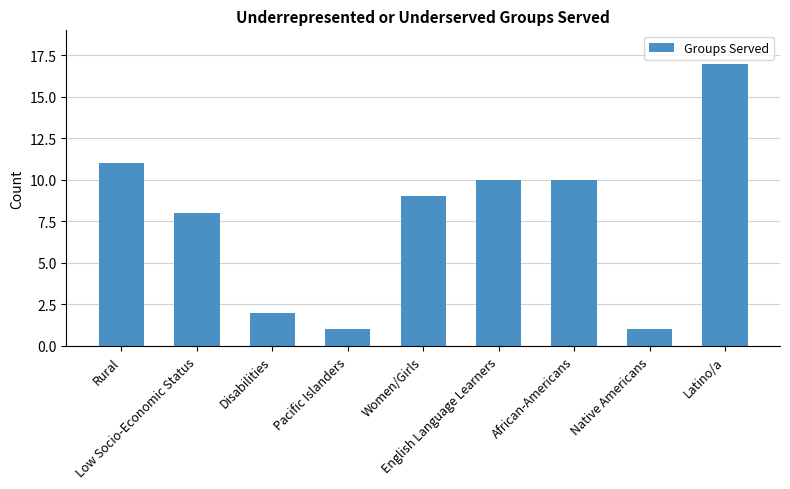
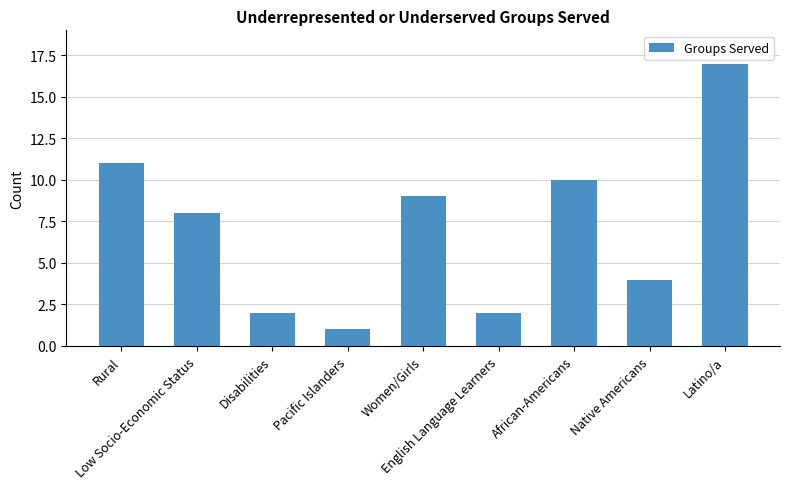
English Language Learners: 10 -> 2
Native Americans: 1 -> 4
